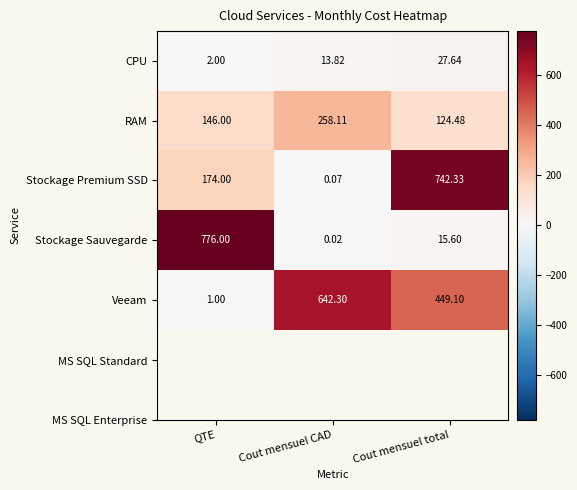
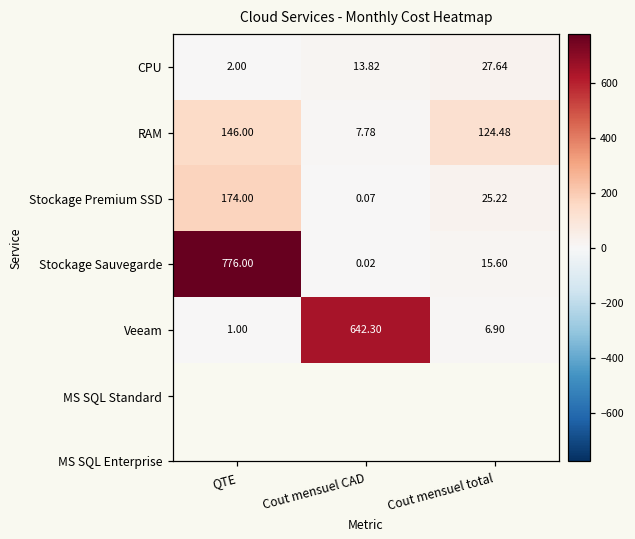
RAM, Cout mensuel CAD: 258.11 -> 7.78
Stockage Premium SSD, Cout mensuel total: 742.33 -> 25.22
Veeam, Cout mensuel total: 449.10 -> 6.90
